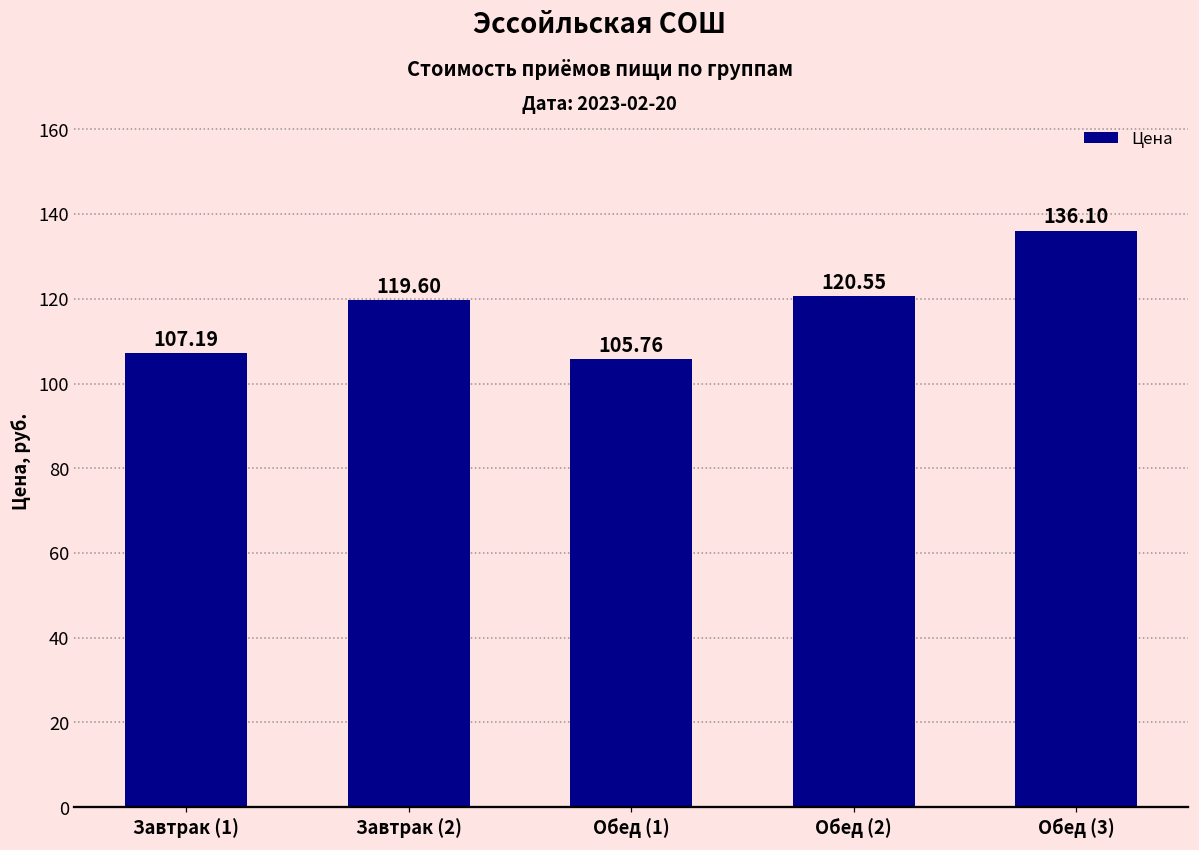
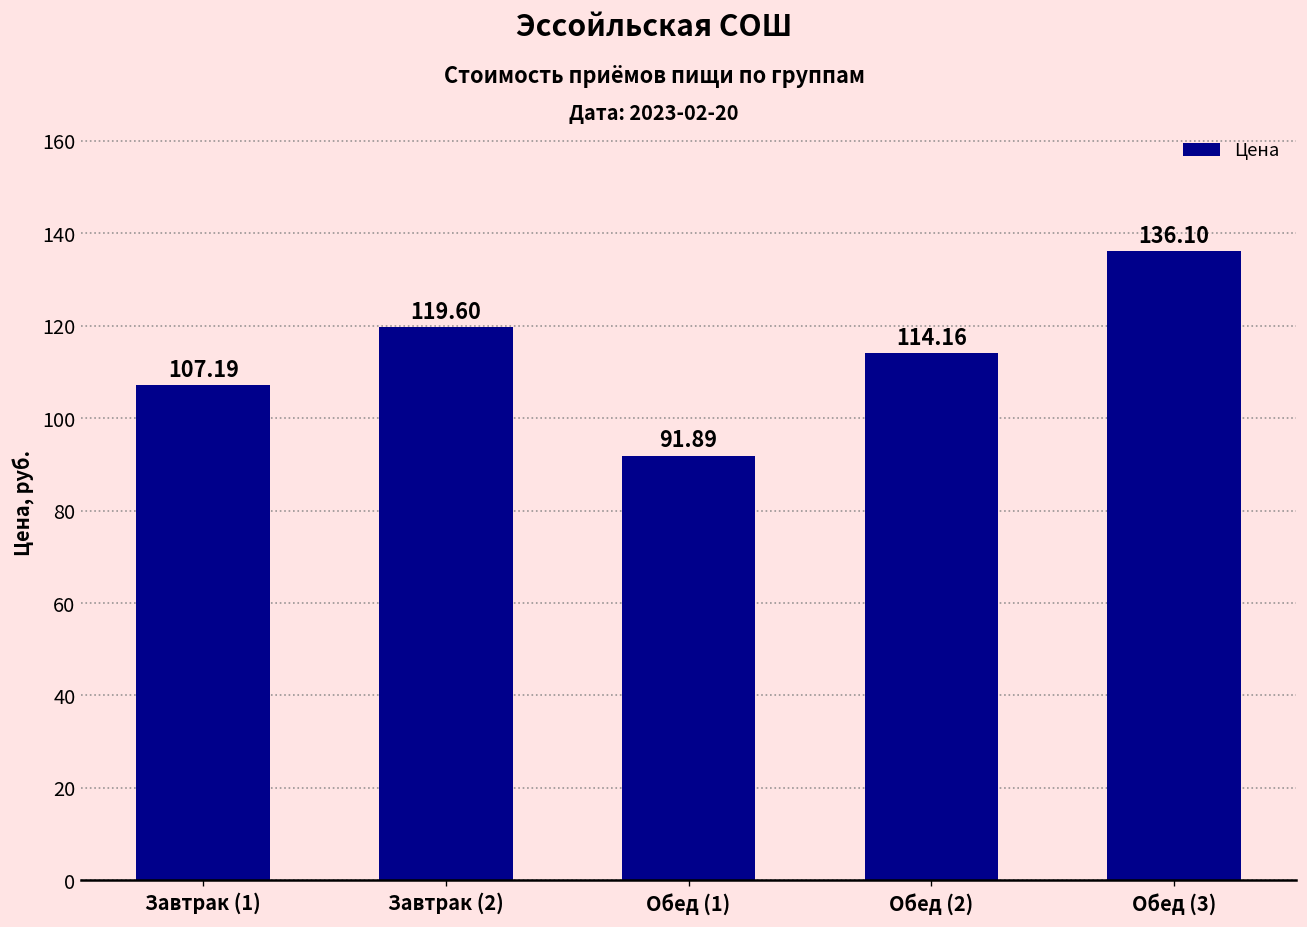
Обед (1): 105.76 -> 91.89
Обед (2): 120.55 -> 114.16
